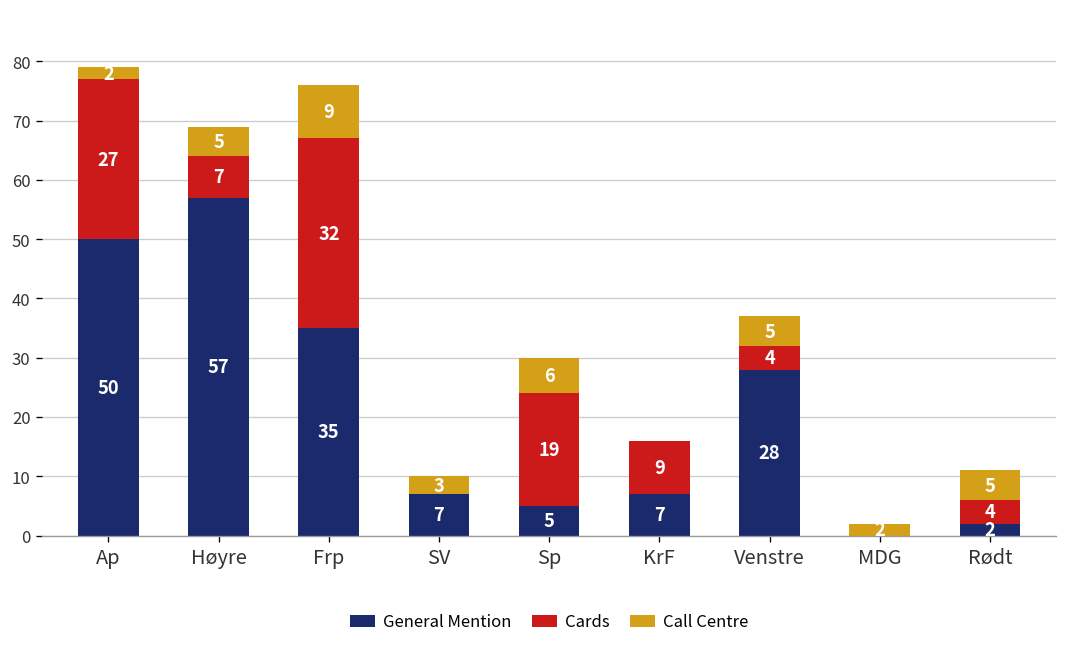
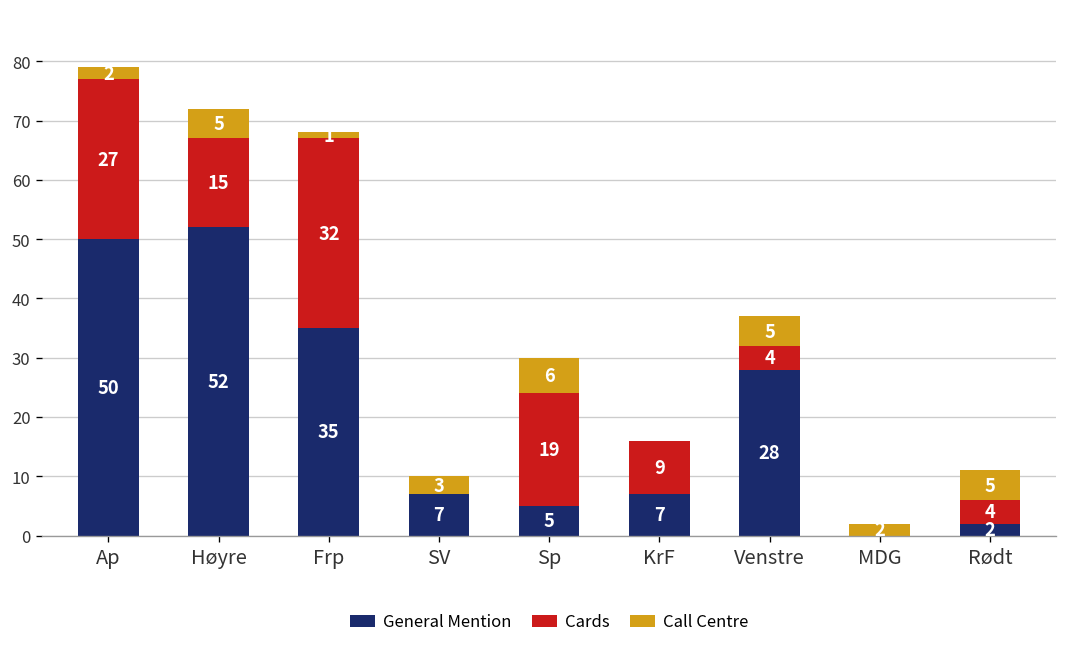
General Mention, Høyre: 57 -> 52
Cards, Høyre: 7 -> 15
Call Centre, Frp: 9 -> 1
